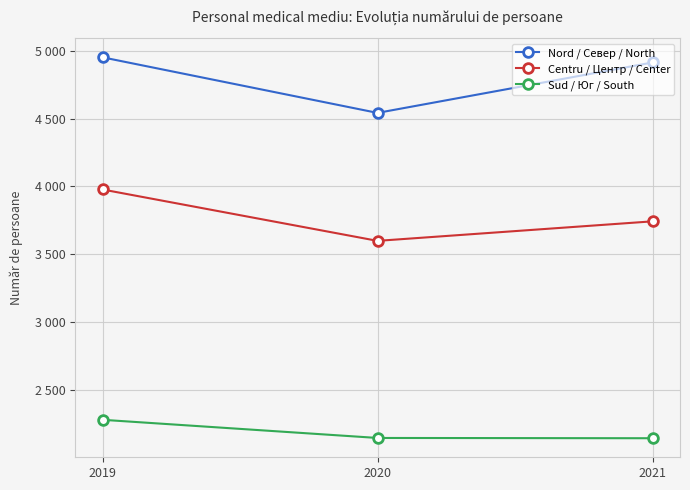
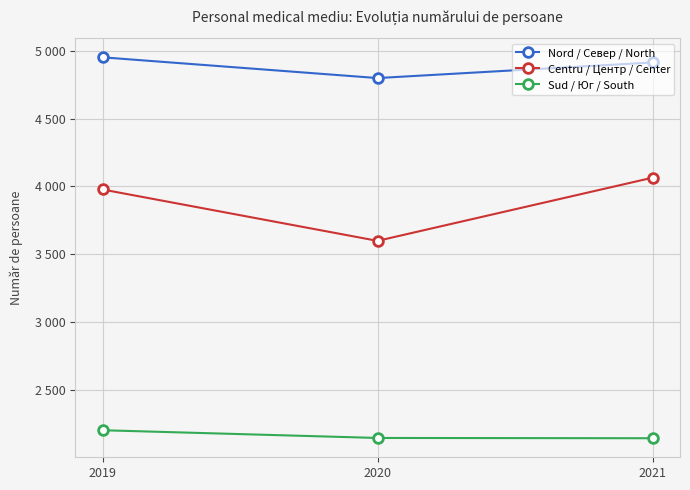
Sud / Юг / South, 2019: 2280 -> 2200
Nord / Север / North, 2020: 4540 -> 4800
Centru / Центр / Center, 2021: 3740 -> 4060
